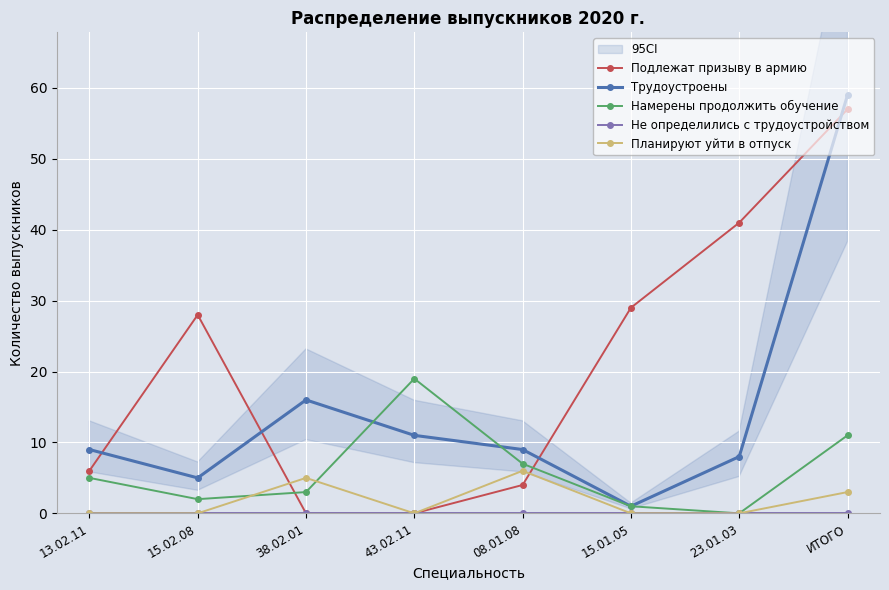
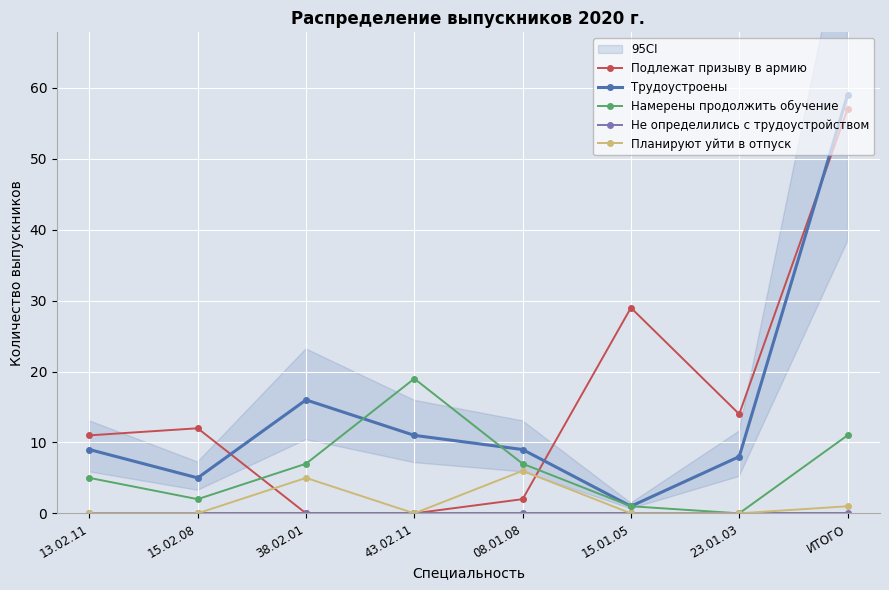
Подлежат призыву в армию, 13.02.11: 6 -> 11
Подлежат призыву в армию, 15.02.08: 28 -> 12
Намерены продолжить обучение, 38.02.01: 3 -> 7
Подлежат призыву в армию, 08.01.08: 4 -> 2
Подлежат призыву в армию, 23.01.03: 41 -> 14
Планируют уйти в отпуск, ИТОГО: 3 -> 1
